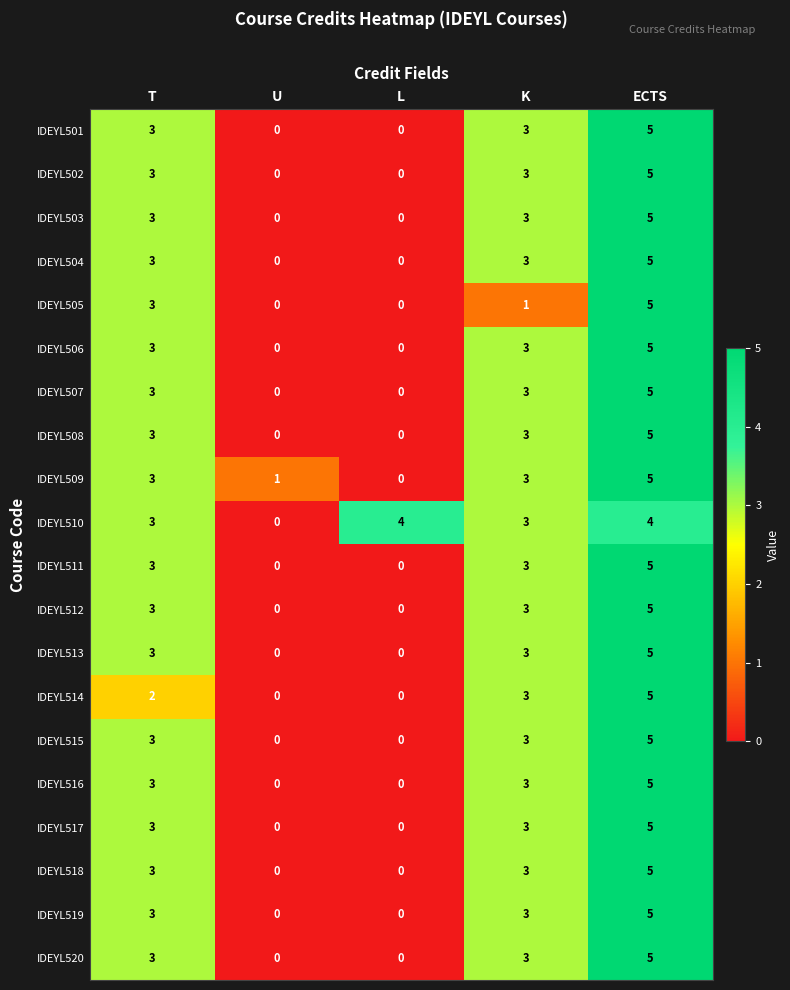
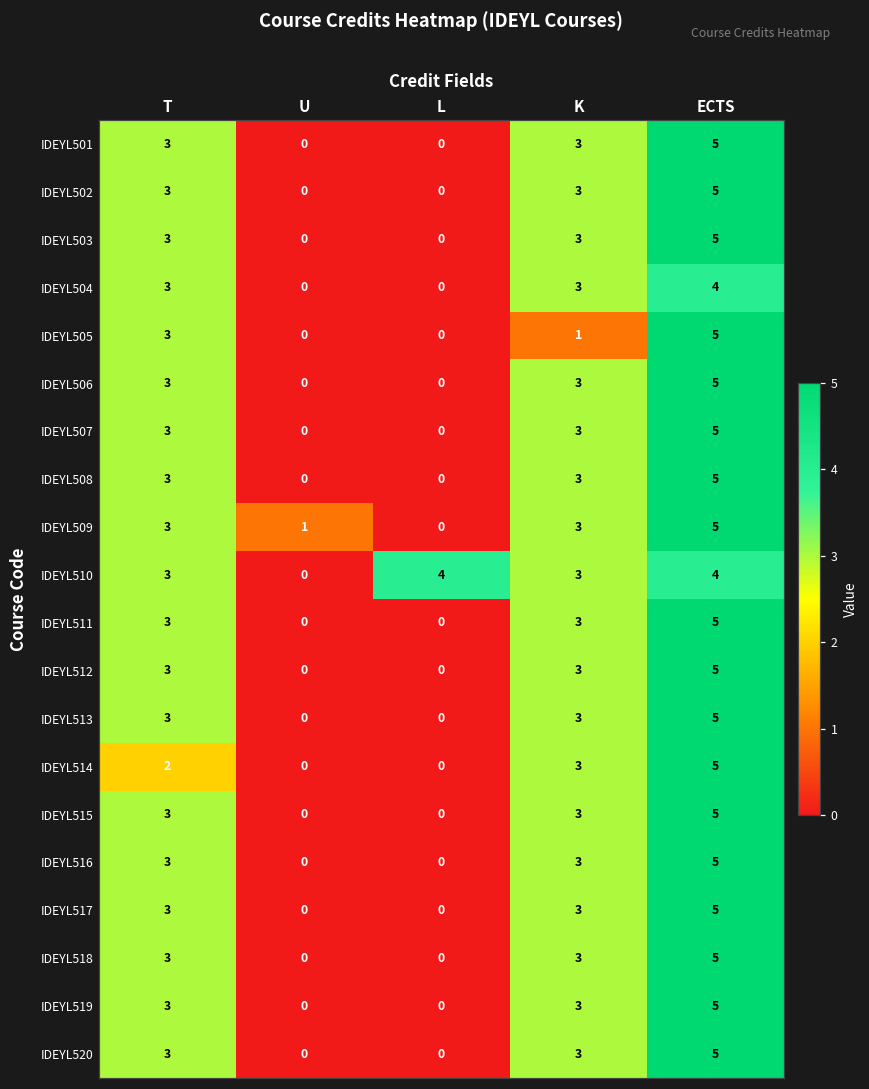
IDEYL504, ECTS: 5 -> 4
